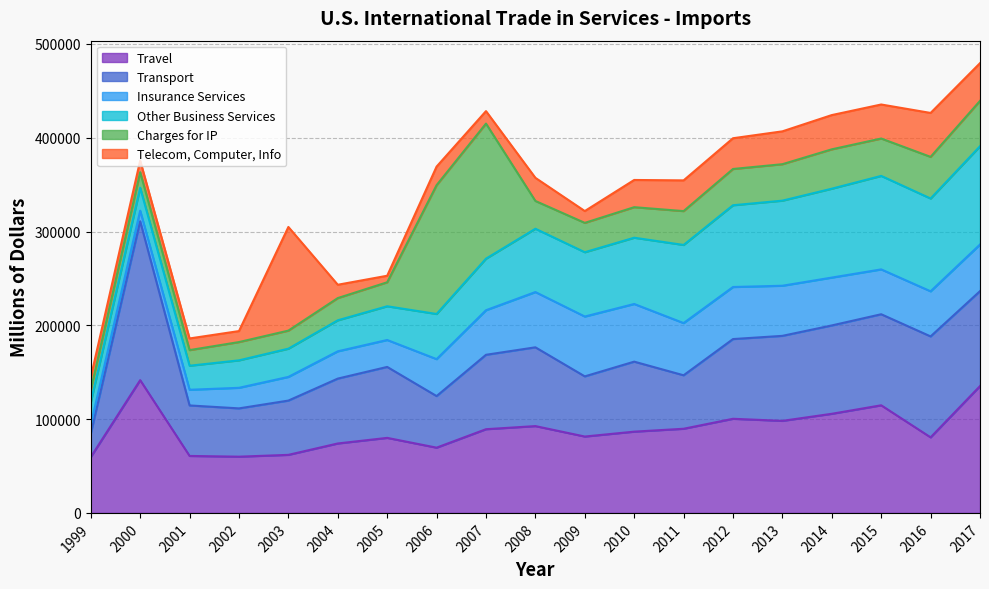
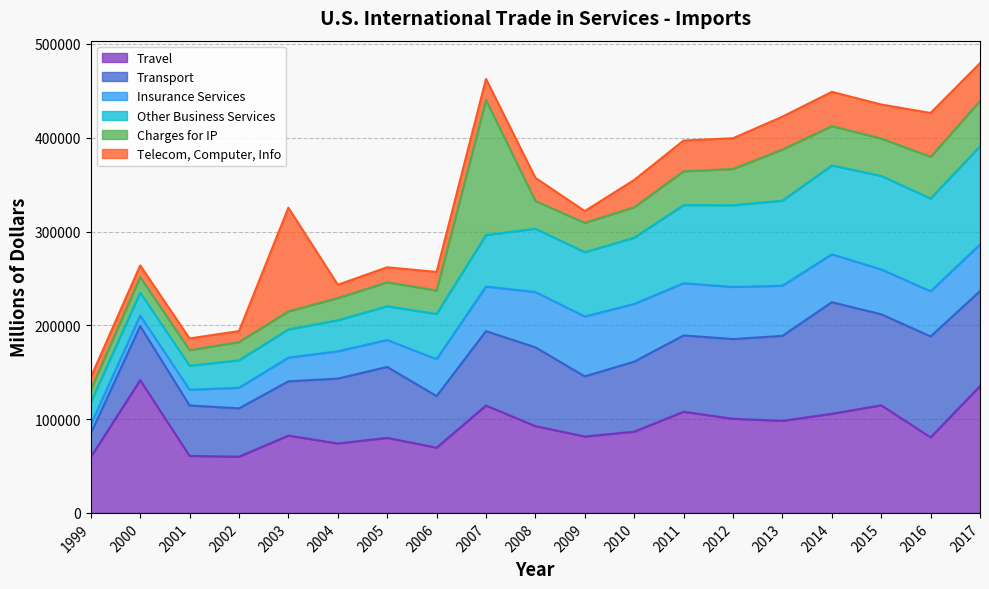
Transport, 2000: 170000 -> 60000
Travel, 2003: 60000 -> 80000
Telecom, Computer, Info, 2005: 10000 -> 20000
Charges for IP, 2006: 140000 -> 30000
Travel, 2007: 90000 -> 110000
Telecom, Computer, Info, 2007: 10000 -> 20000
Travel, 2011: 90000 -> 110000
Transport, 2011: 60000 -> 80000
Charges for IP, 2013: 40000 -> 50000
Transport, 2014: 90000 -> 120000
